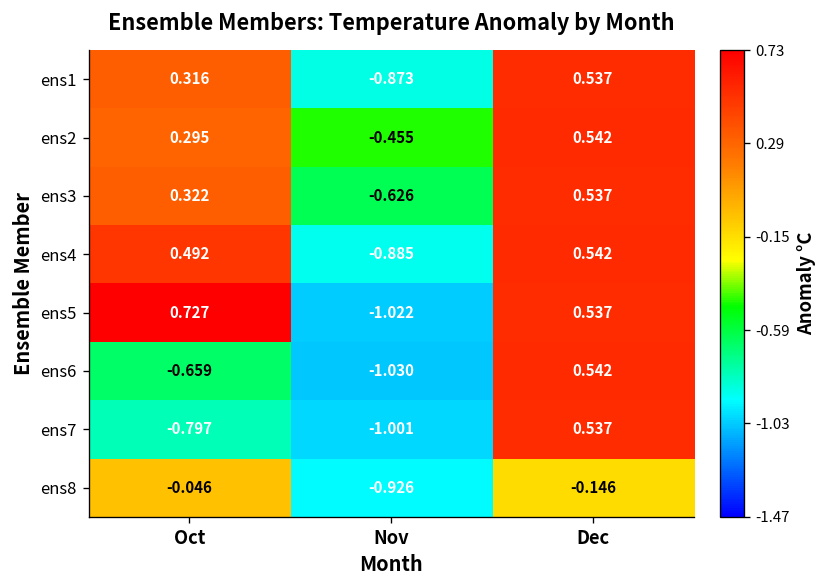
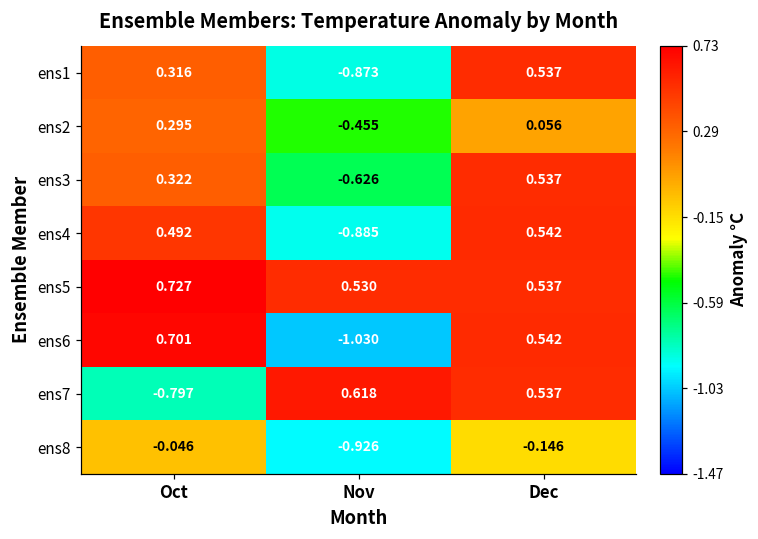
ens2, Dec: 0.542 -> 0.056
ens5, Nov: -1.022 -> 0.530
ens6, Oct: -0.659 -> 0.701
ens7, Nov: -1.001 -> 0.618
